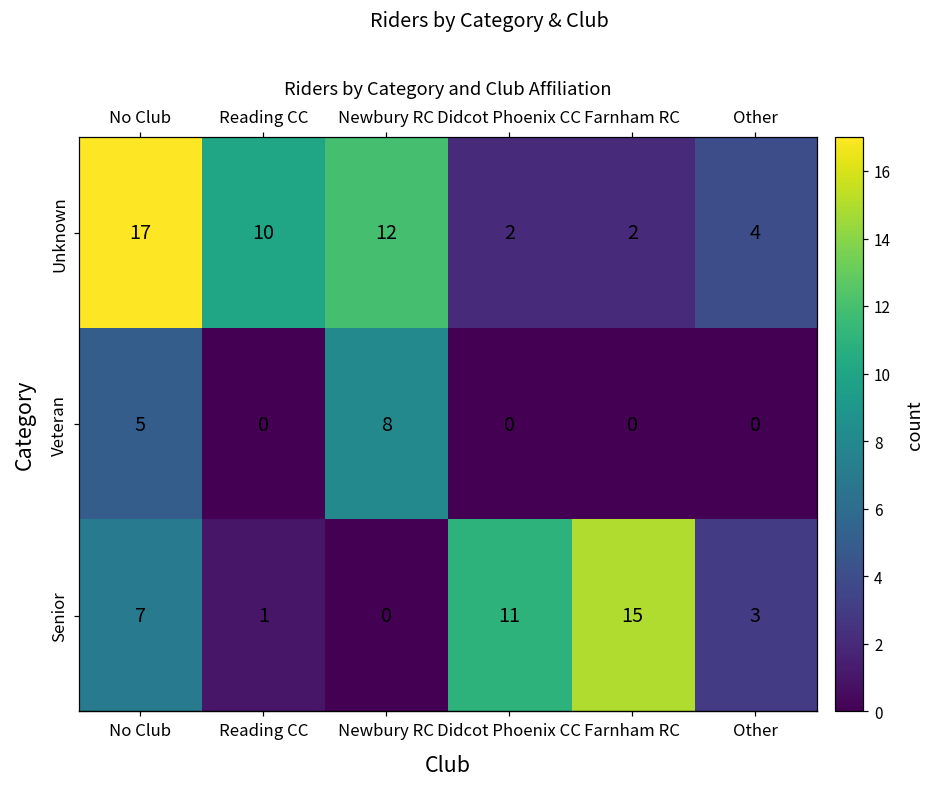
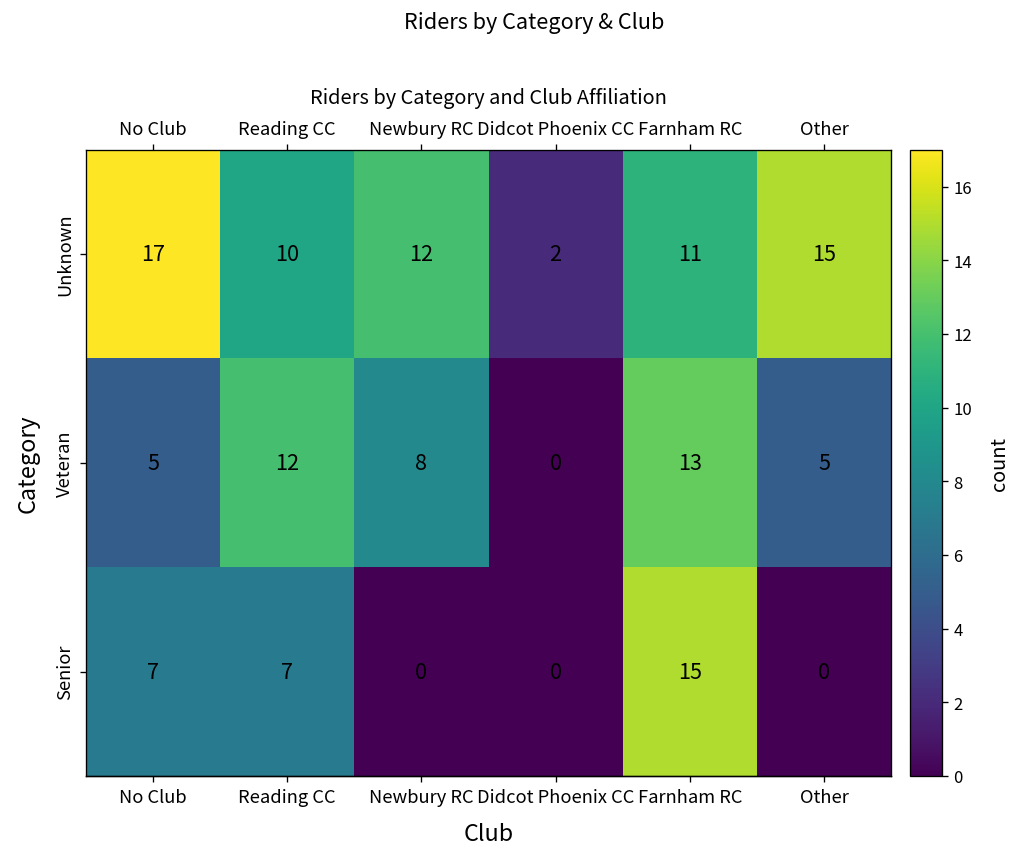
Unknown, Farnham RC: 2 -> 11
Unknown, Other: 4 -> 15
Veteran, Reading CC: 0 -> 12
Veteran, Farnham RC: 0 -> 13
Veteran, Other: 0 -> 5
Senior, Reading CC: 1 -> 7
Senior, Didcot Phoenix CC: 11 -> 0
Senior, Other: 3 -> 0
